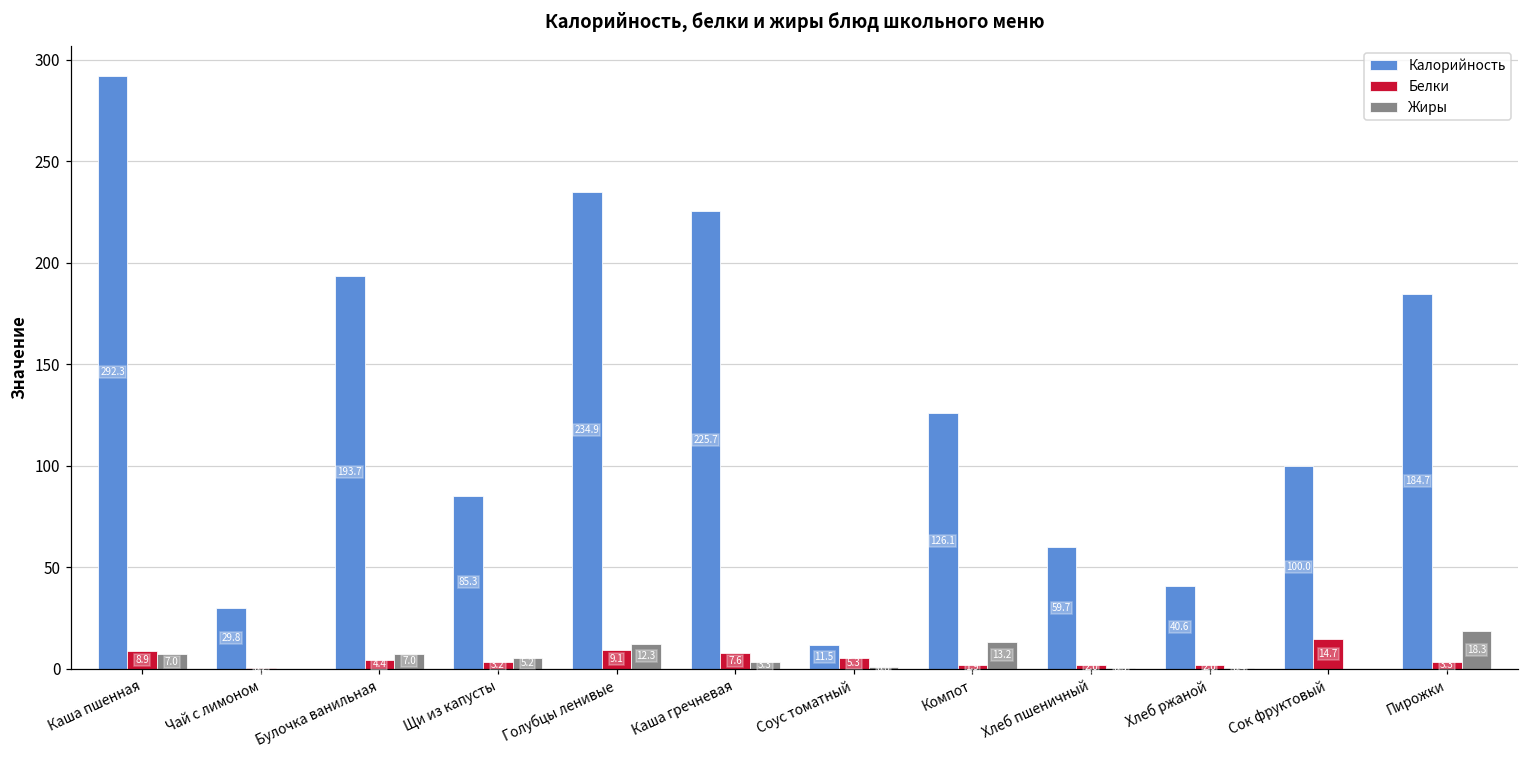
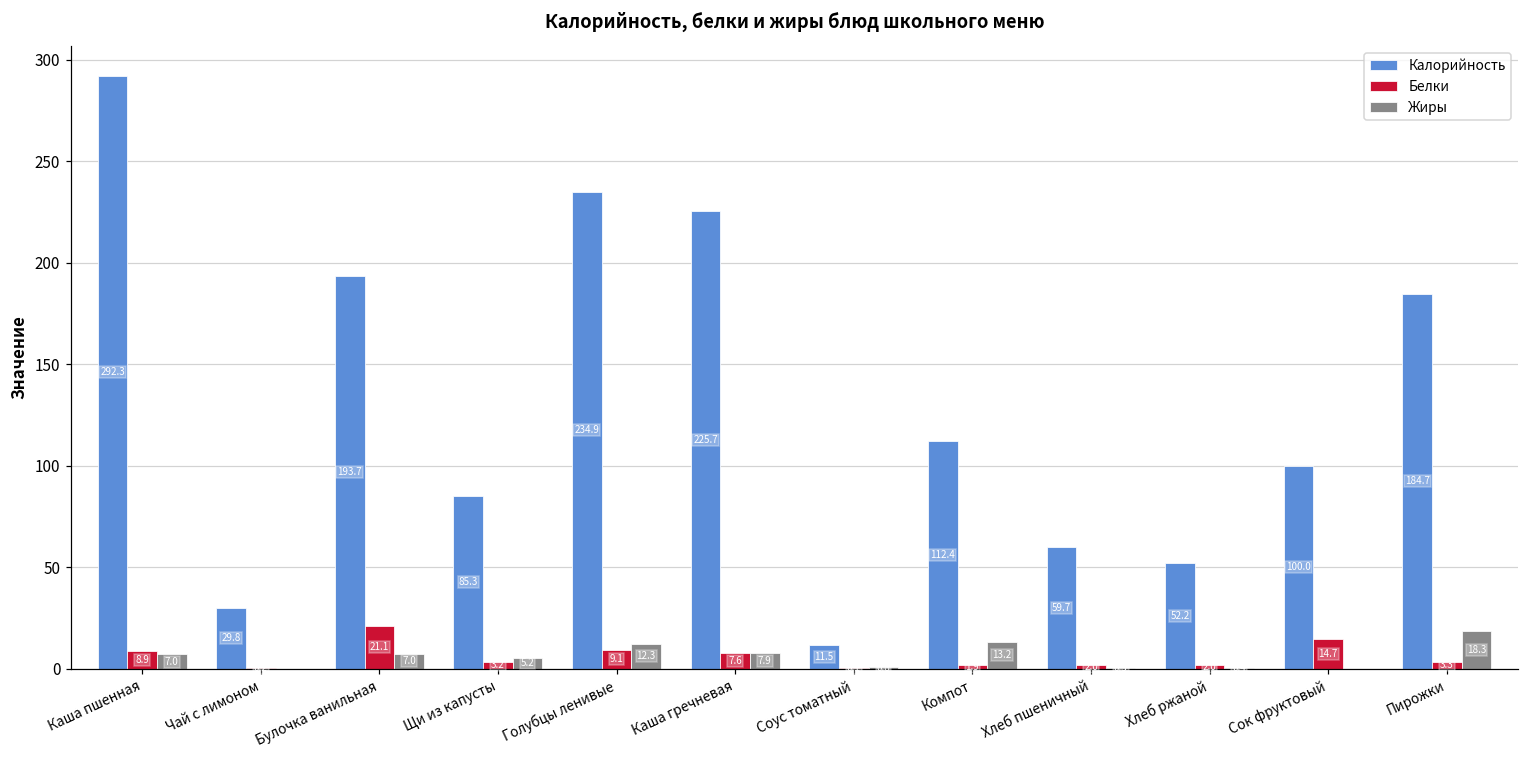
Белки, Булочка ванильная: 4.4 -> 21.1
Жиры, Каша гречневая: 3.3 -> 7.9
Белки, Соус томатный: 5 -> 0
Калорийность, Компот: 126.1 -> 112.4
Калорийность, Хлеб ржаной: 40.6 -> 52.2
